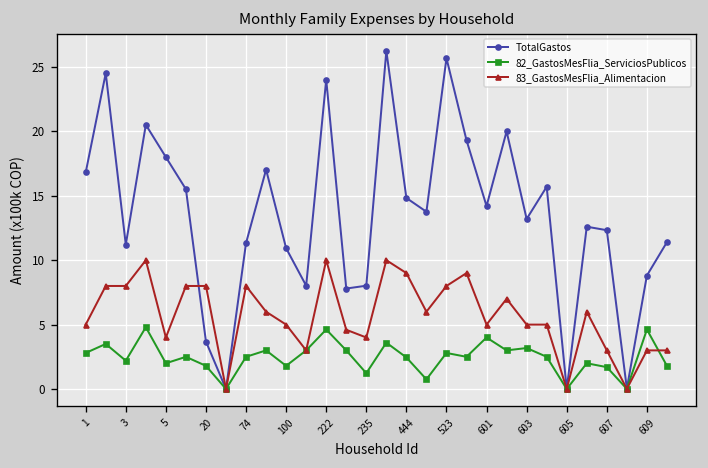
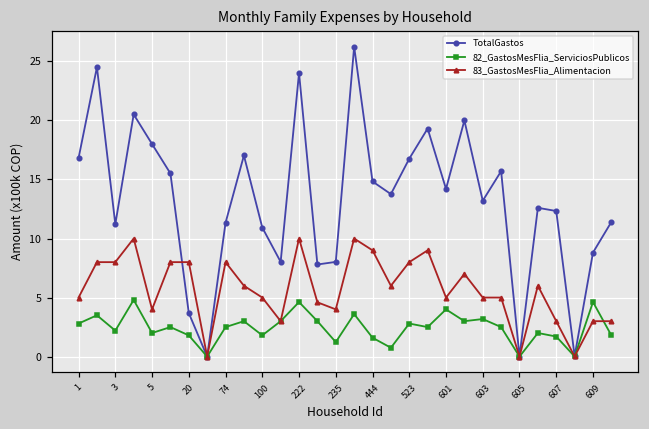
82_GastosMesFlia_ServiciosPublicos, 444: 2.5 -> 1.6
TotalGastos, 523: 25.7 -> 16.8
